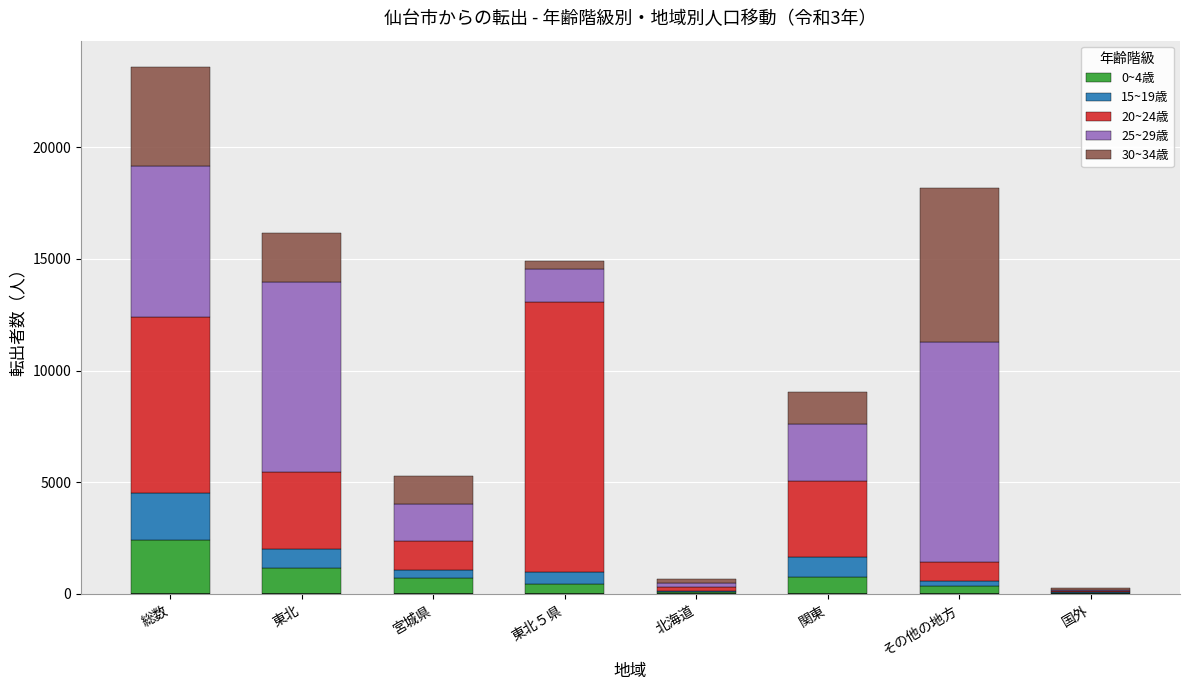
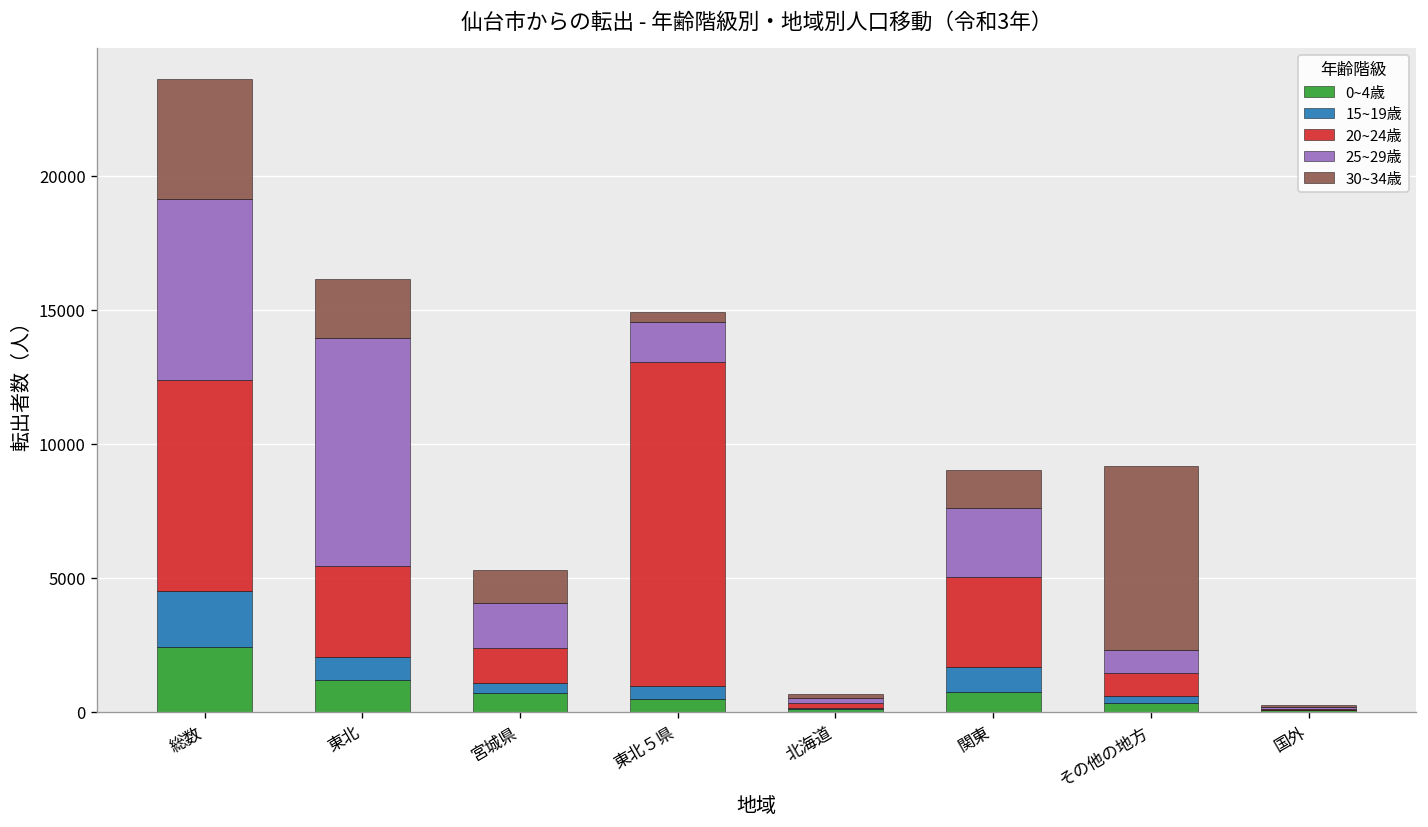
25~29歳, その他の地方: 9900 -> 800
